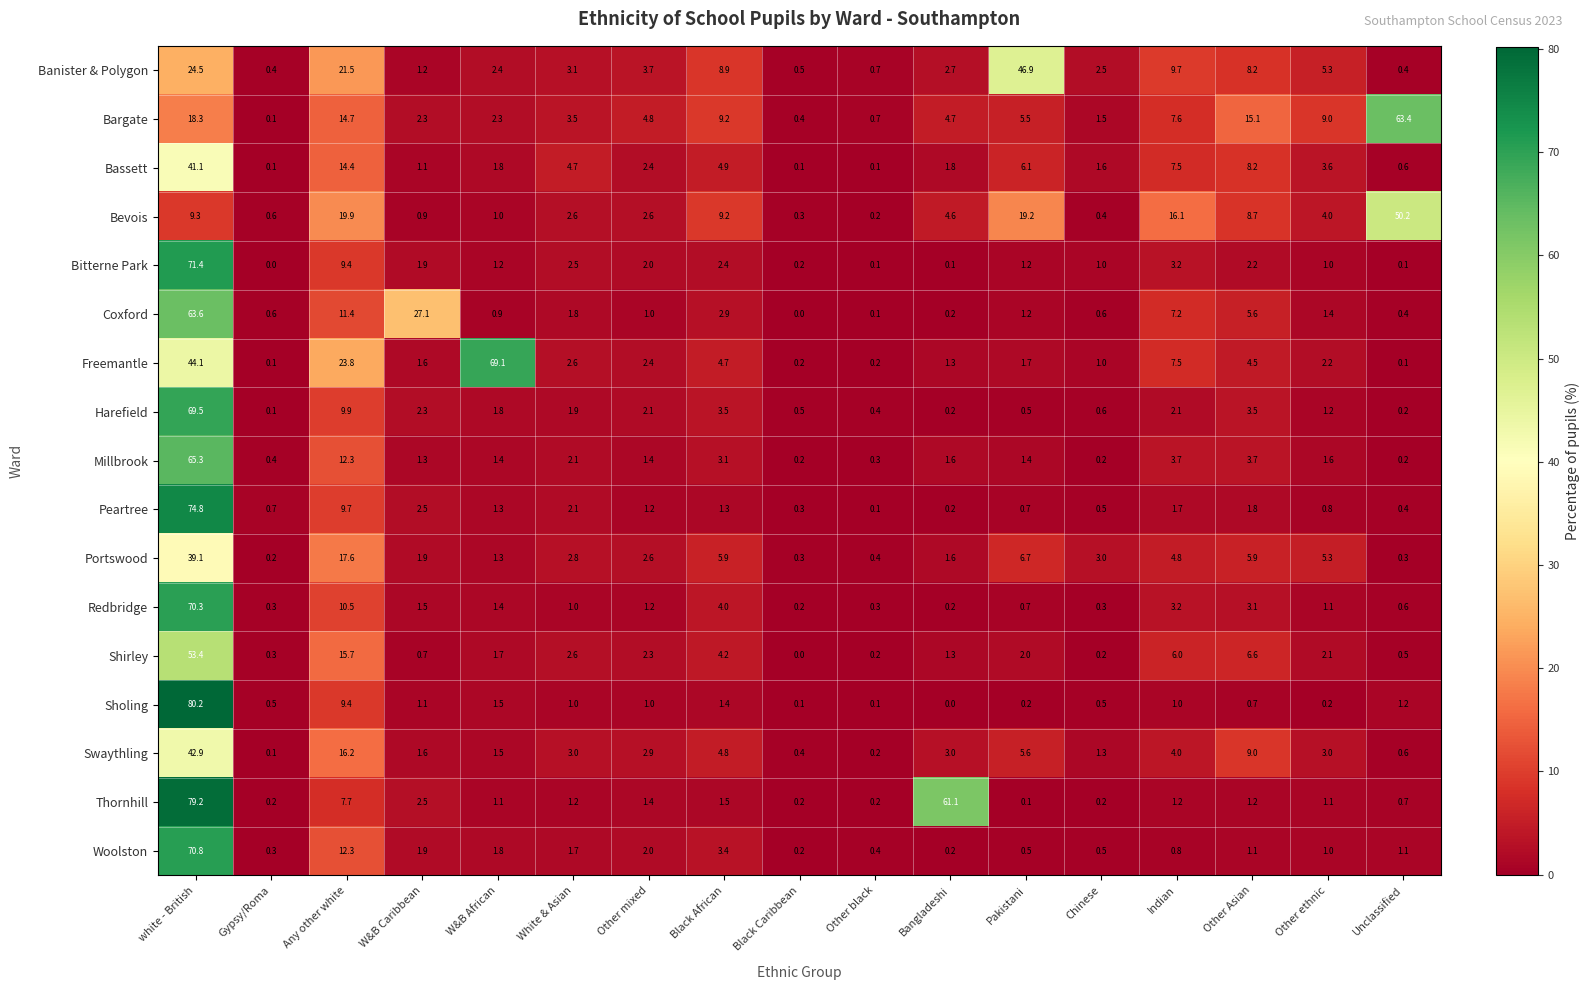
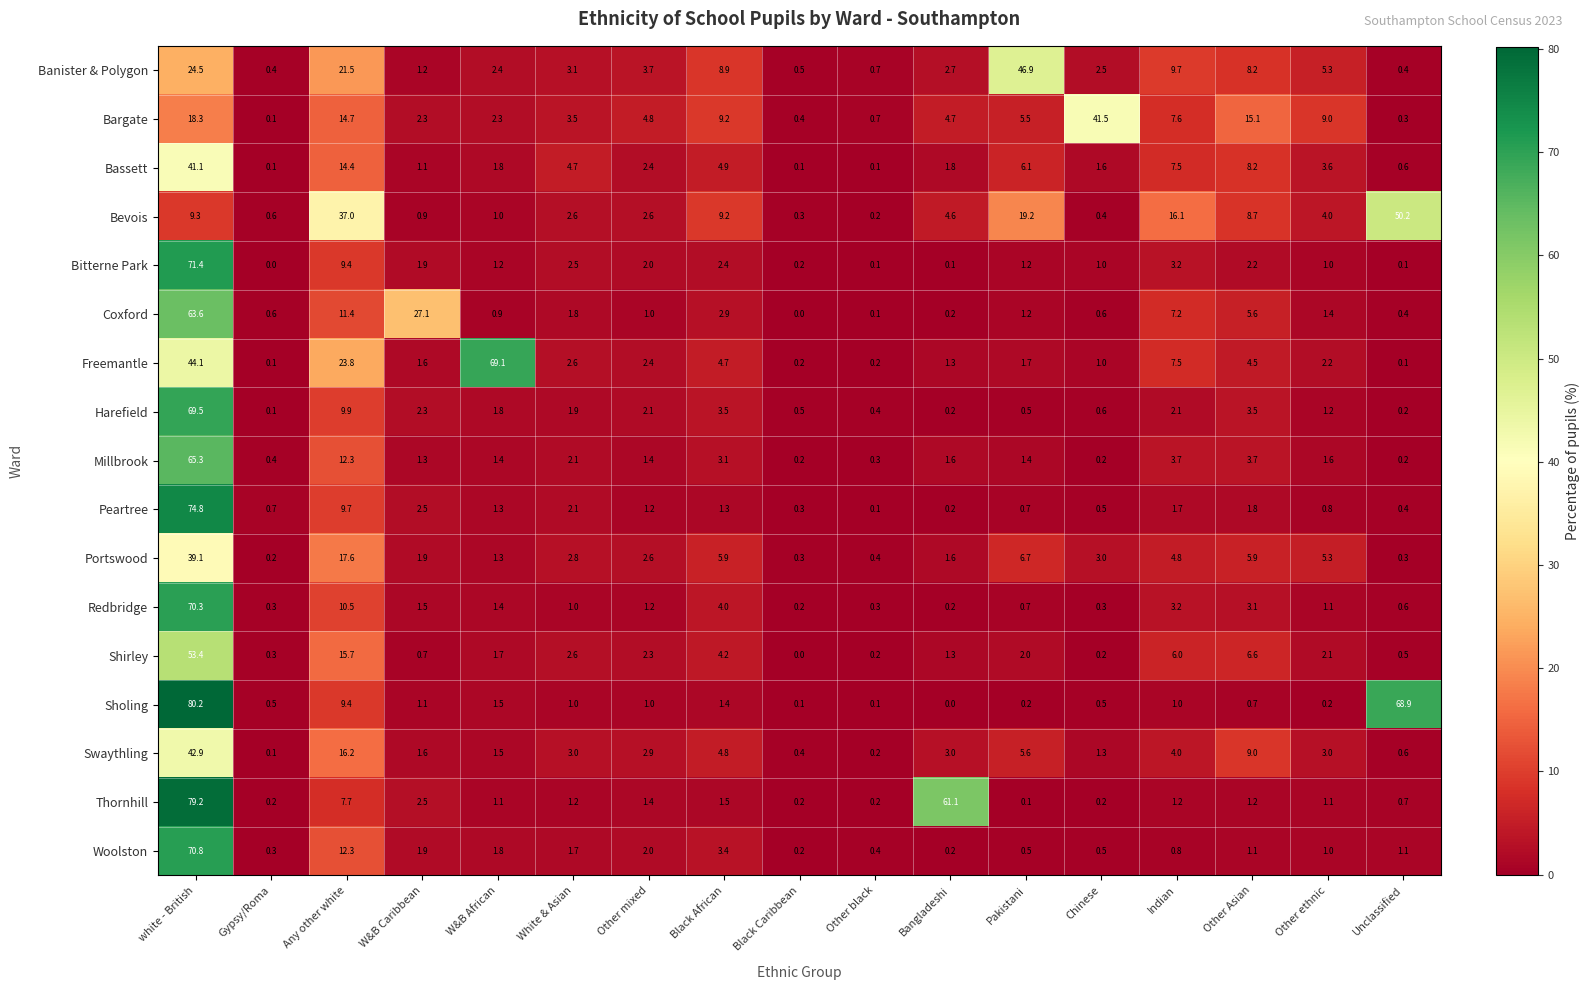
Bargate, Chinese: 1.5 -> 41.5
Bargate, Unclassified: 63.4 -> 0.3
Bevois, Any other white: 19.9 -> 37.0
Sholing, Unclassified: 1.2 -> 68.9
